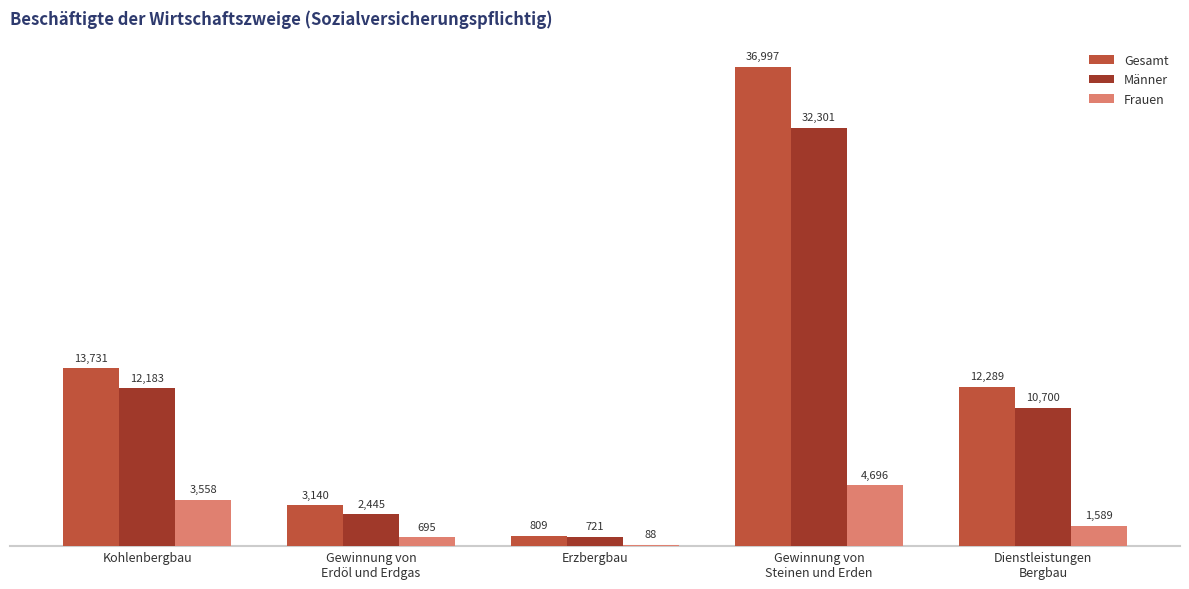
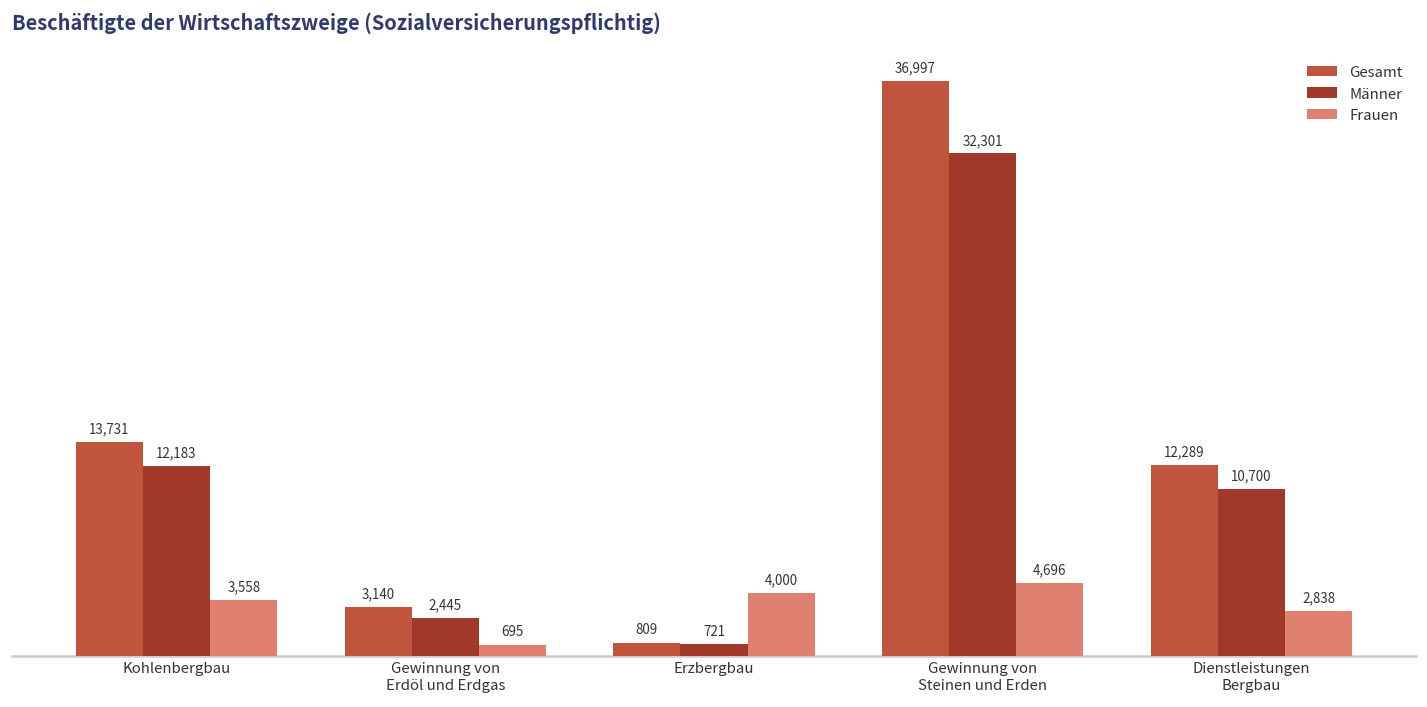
Frauen, Erzbergbau: 88 -> 4,000
Frauen, Dienstleistungen Bergbau: 1,589 -> 2,838
